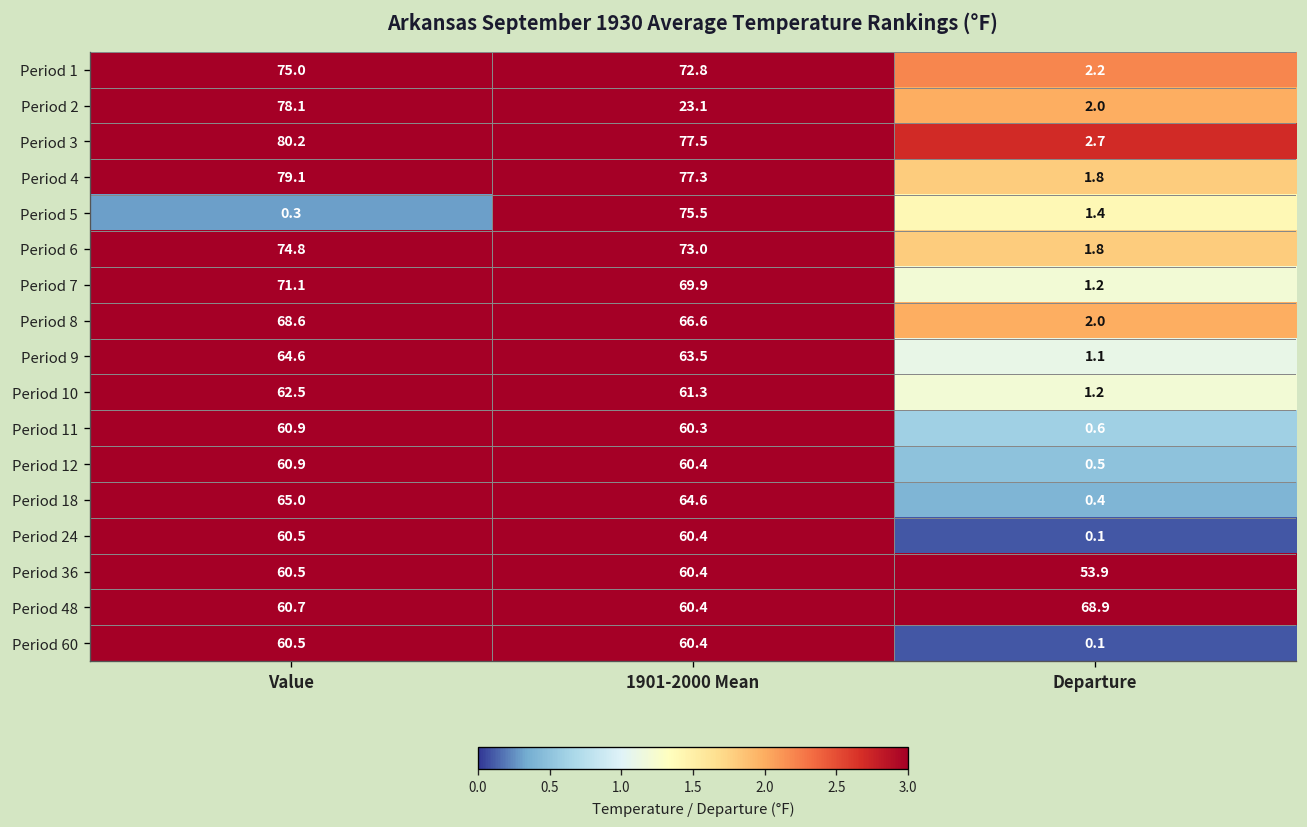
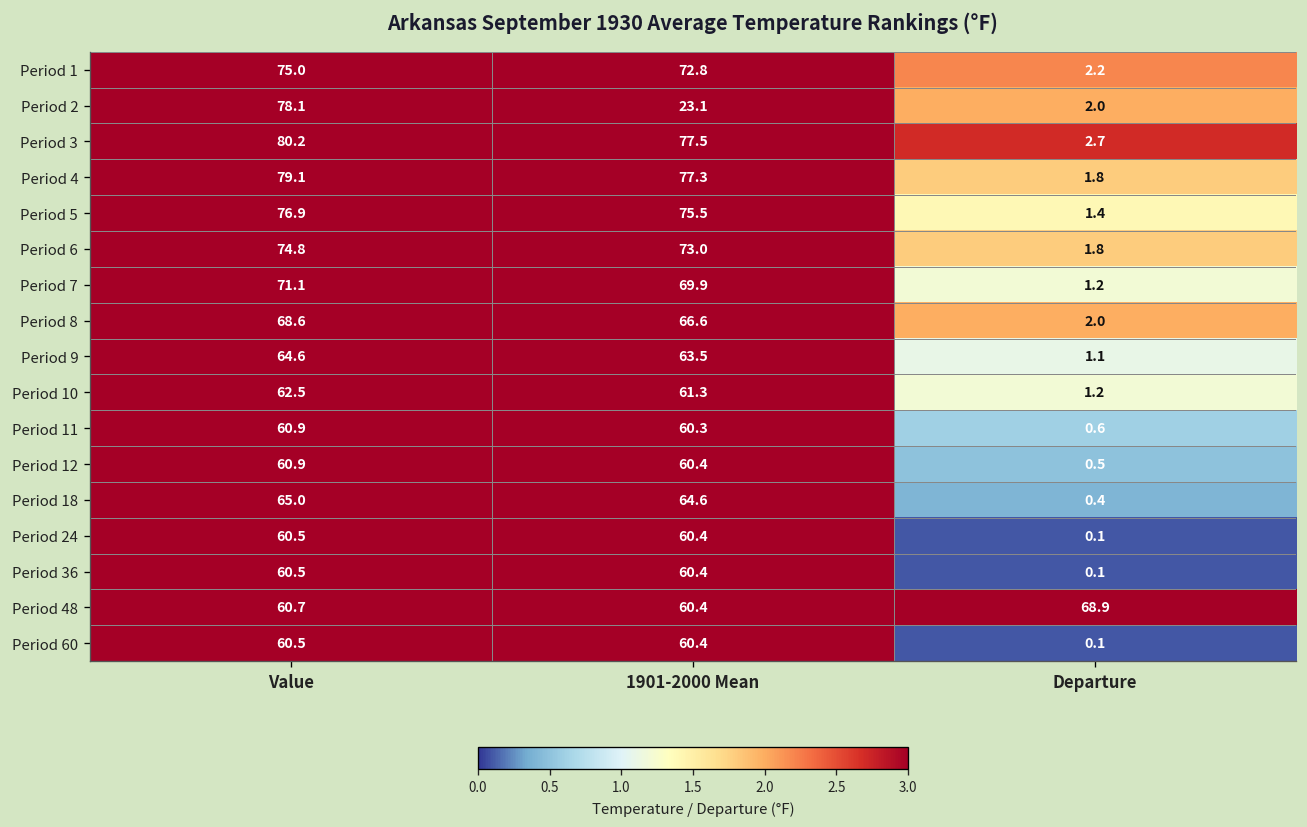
Period 5, Value: 0.3 -> 76.9
Period 36, Departure: 53.9 -> 0.1
